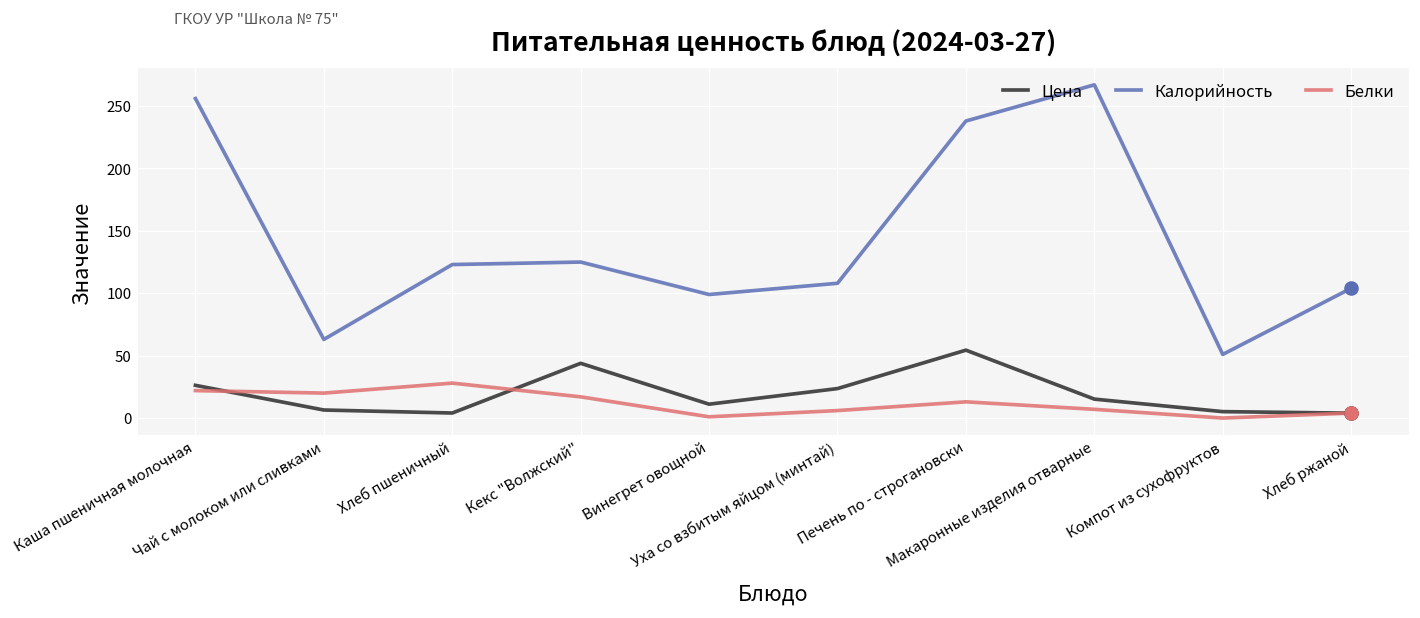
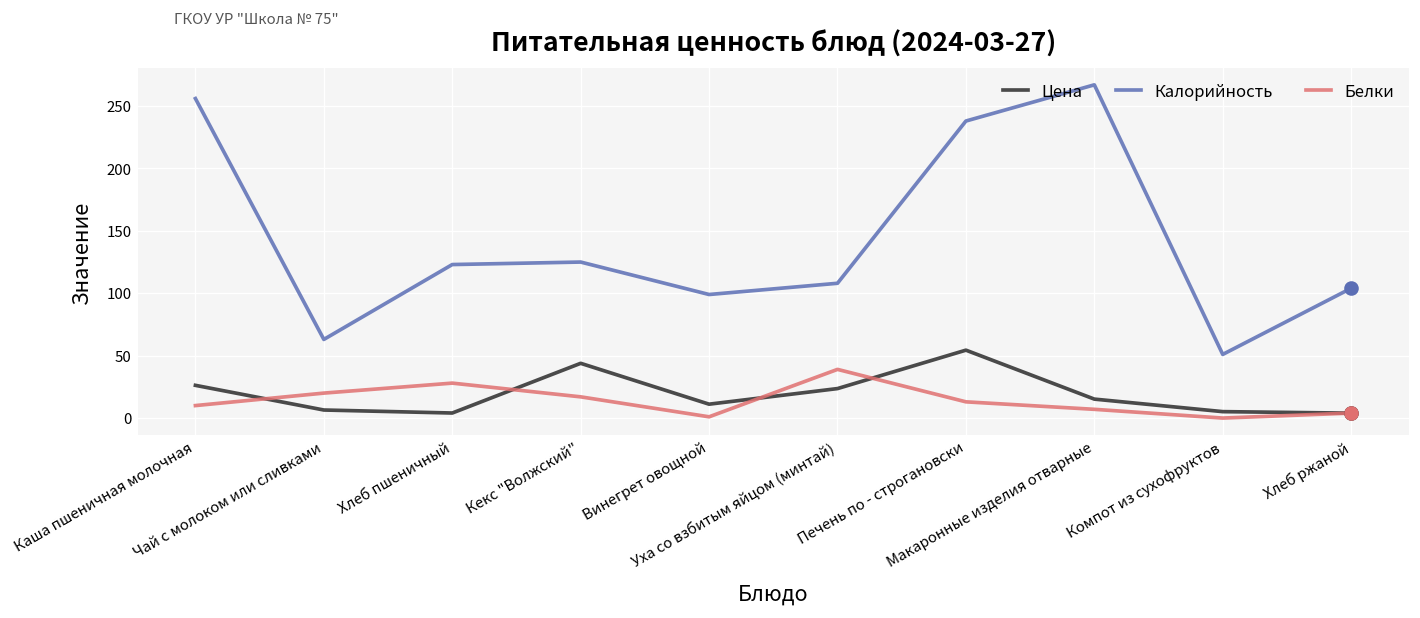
Белки, Каша пшеничная молочная: 22 -> 10
Белки, Уха со взбитым яйцом (минтай): 6 -> 39
